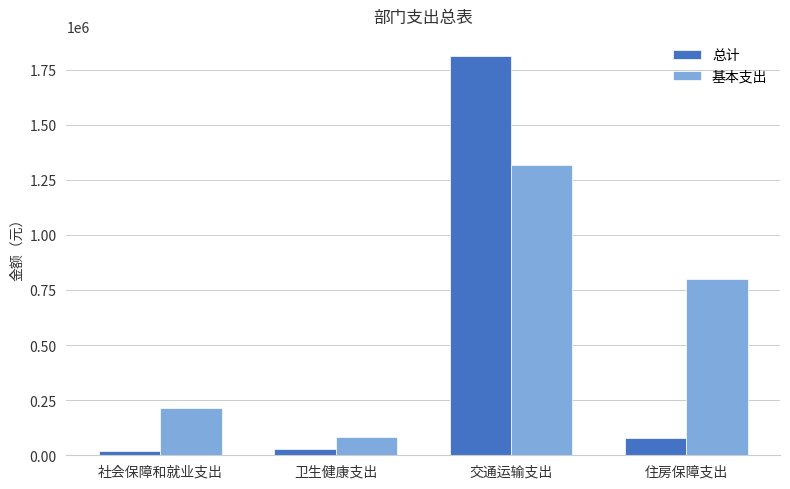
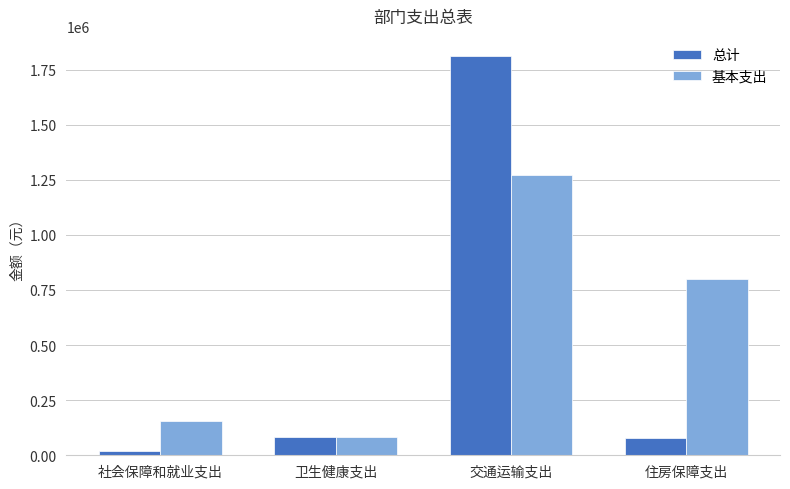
基本支出, 社会保障和就业支出: 210000 -> 160000
总计, 卫生健康支出: 30000 -> 80000
基本支出, 交通运输支出: 1320000 -> 1270000
